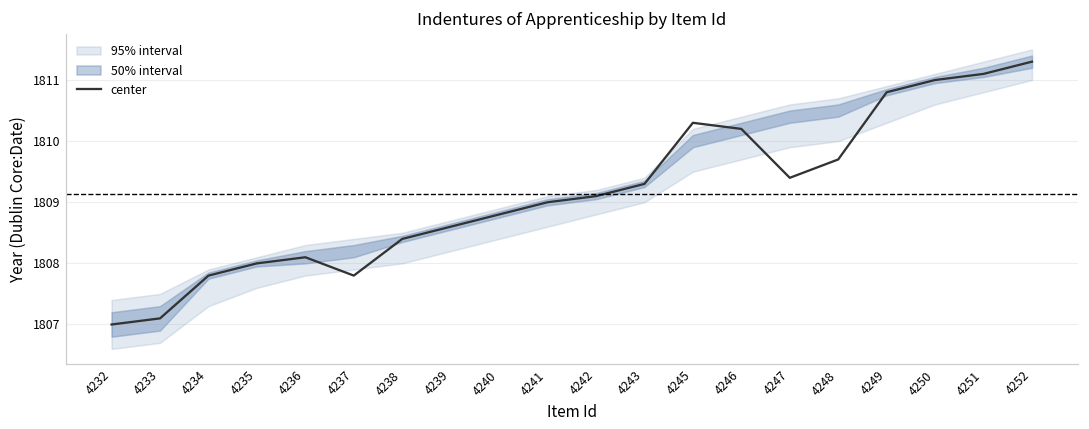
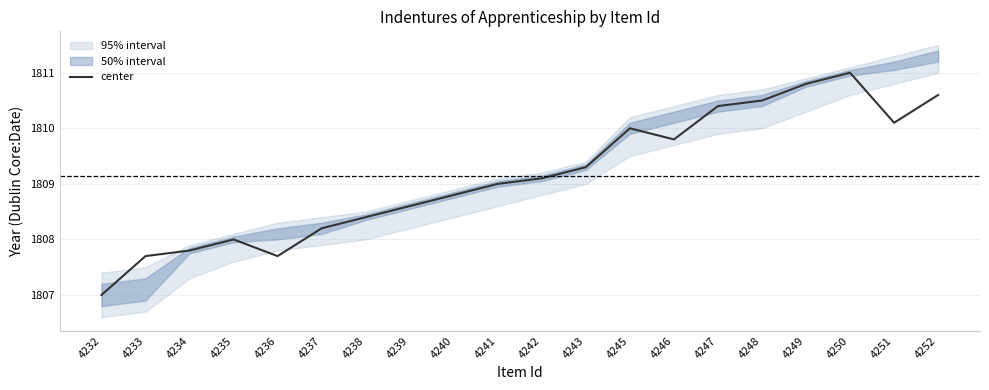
center, 4233: 1807.1 -> 1807.7
center, 4236: 1808.1 -> 1807.7
center, 4237: 1807.8 -> 1808.2
center, 4245: 1810.3 -> 1810.0
center, 4246: 1810.2 -> 1809.8
center, 4247: 1809.4 -> 1810.4
center, 4248: 1809.7 -> 1810.5
center, 4251: 1811.1 -> 1810.1
center, 4252: 1811.3 -> 1810.6
